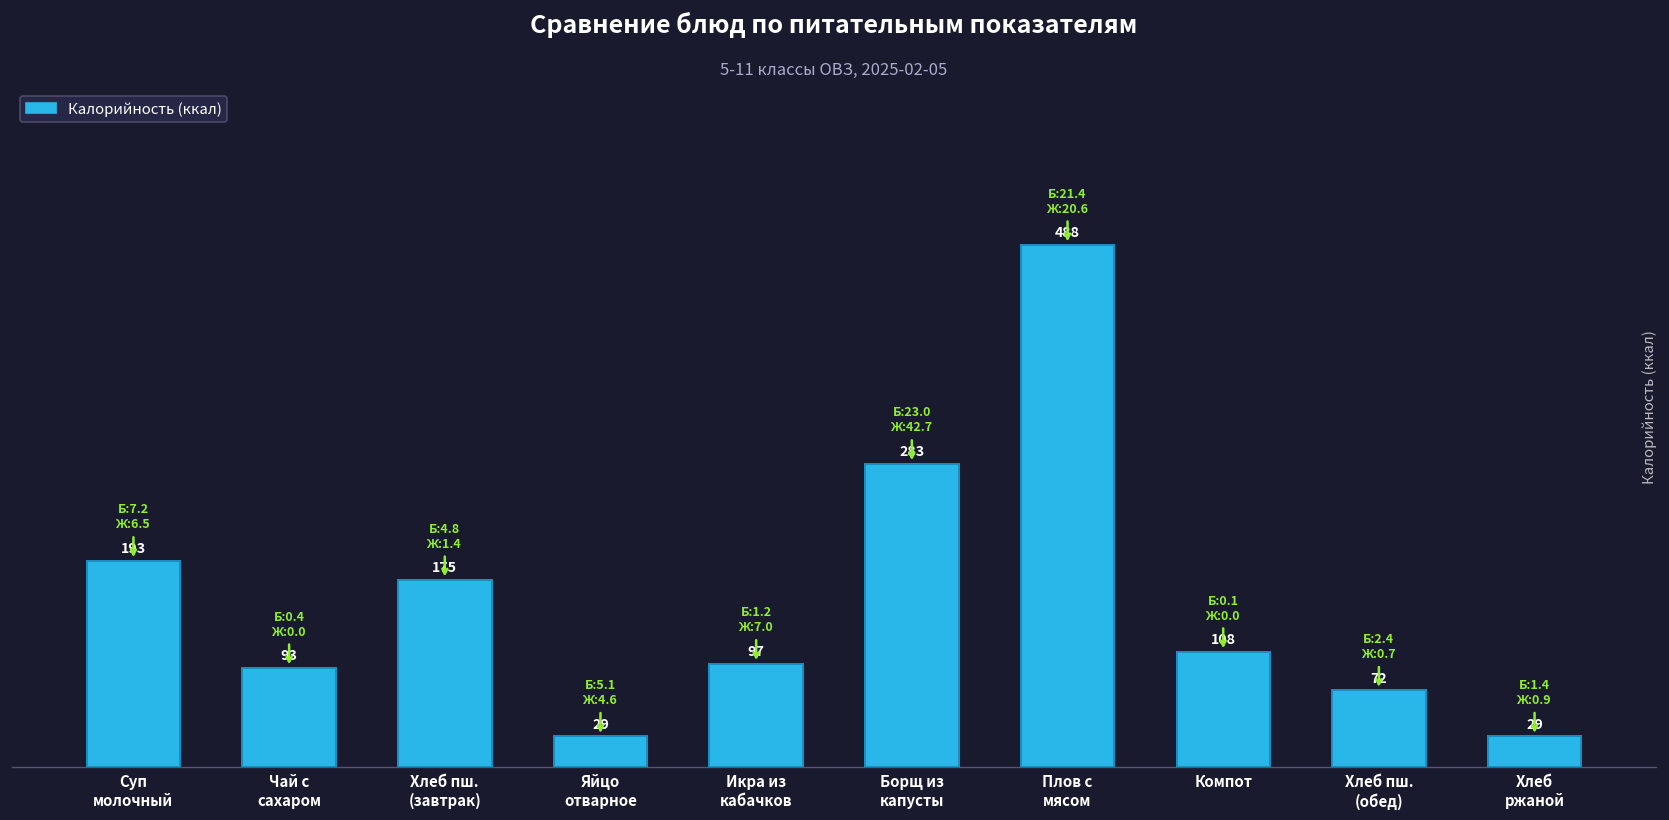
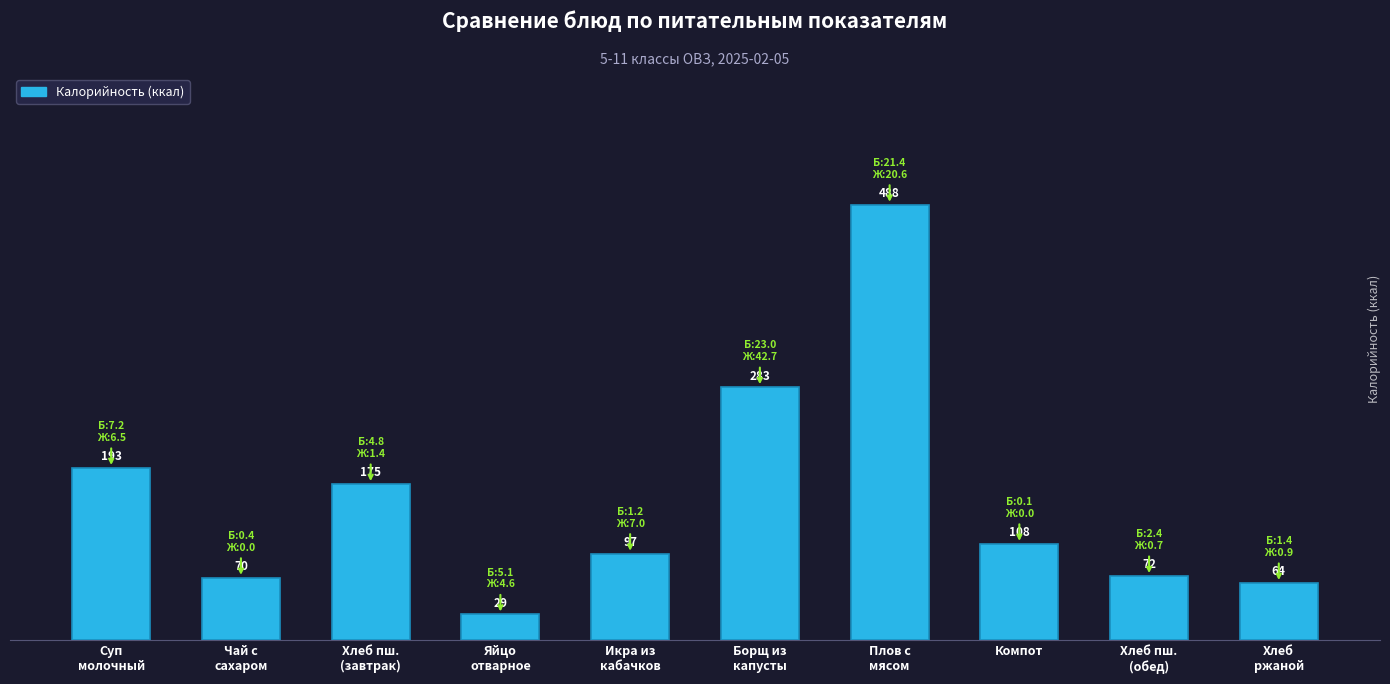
Чай с сахаром: 93 -> 70
Хлеб ржаной: 29 -> 64
